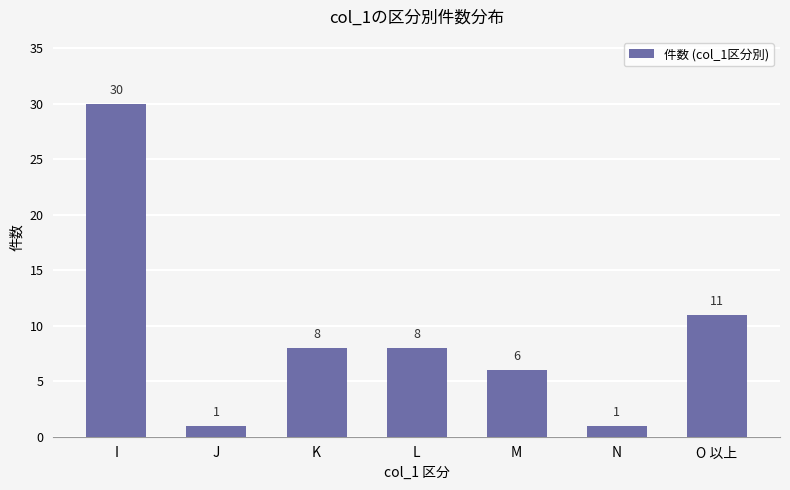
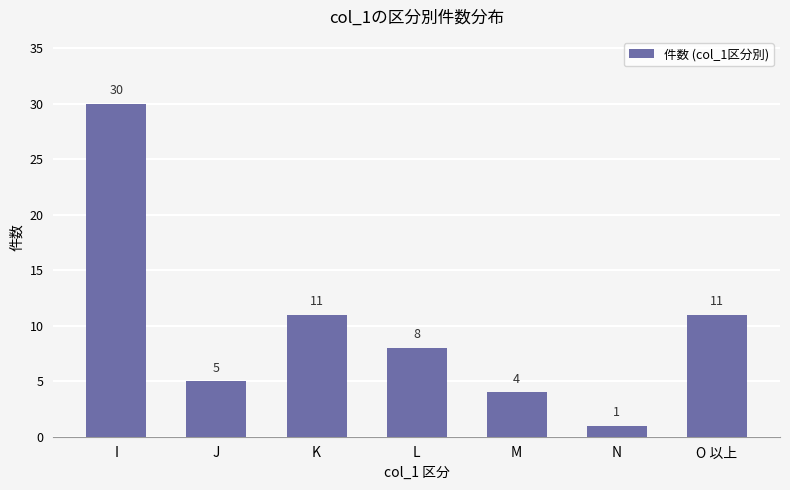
J: 1 -> 5
K: 8 -> 11
M: 6 -> 4
